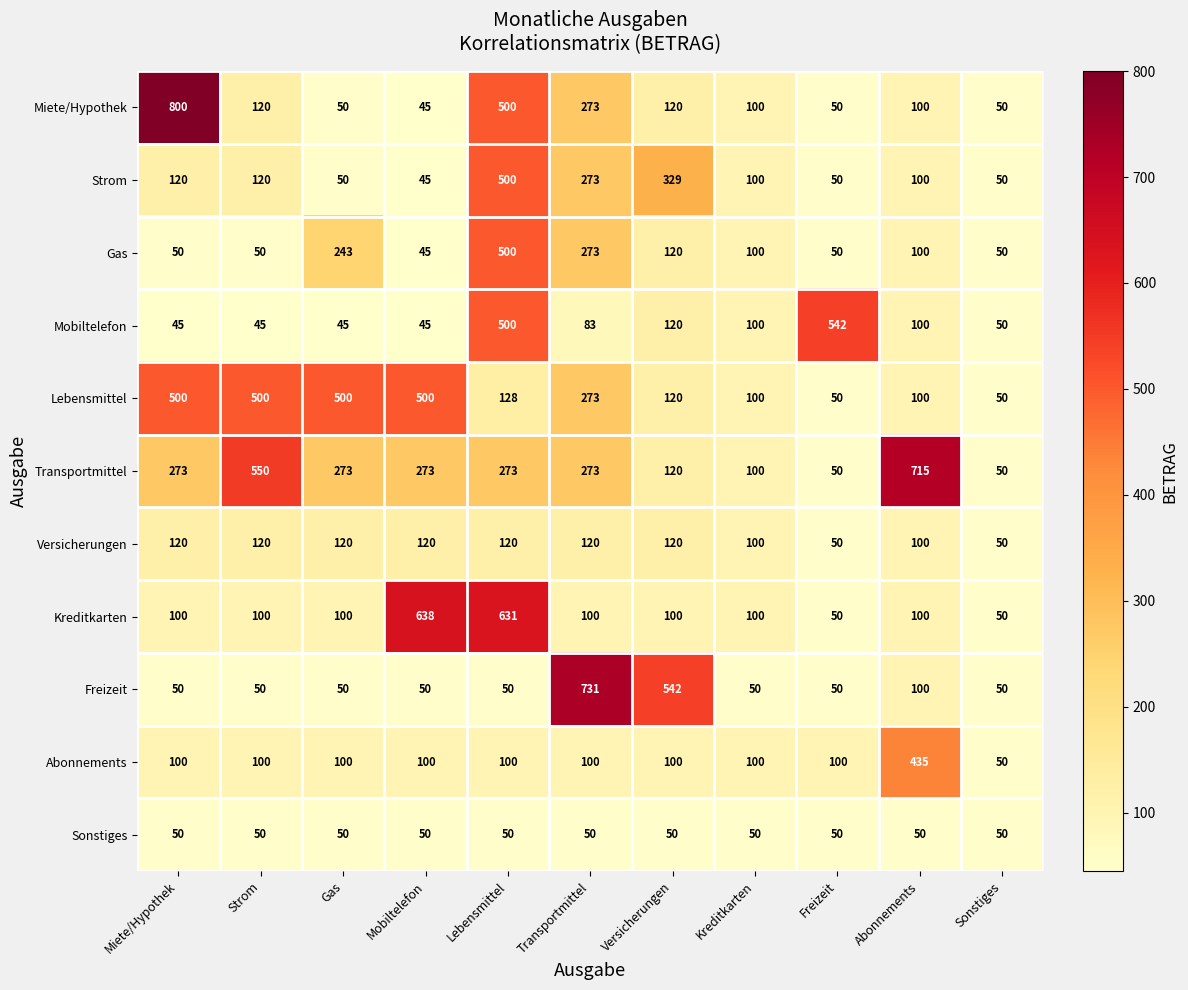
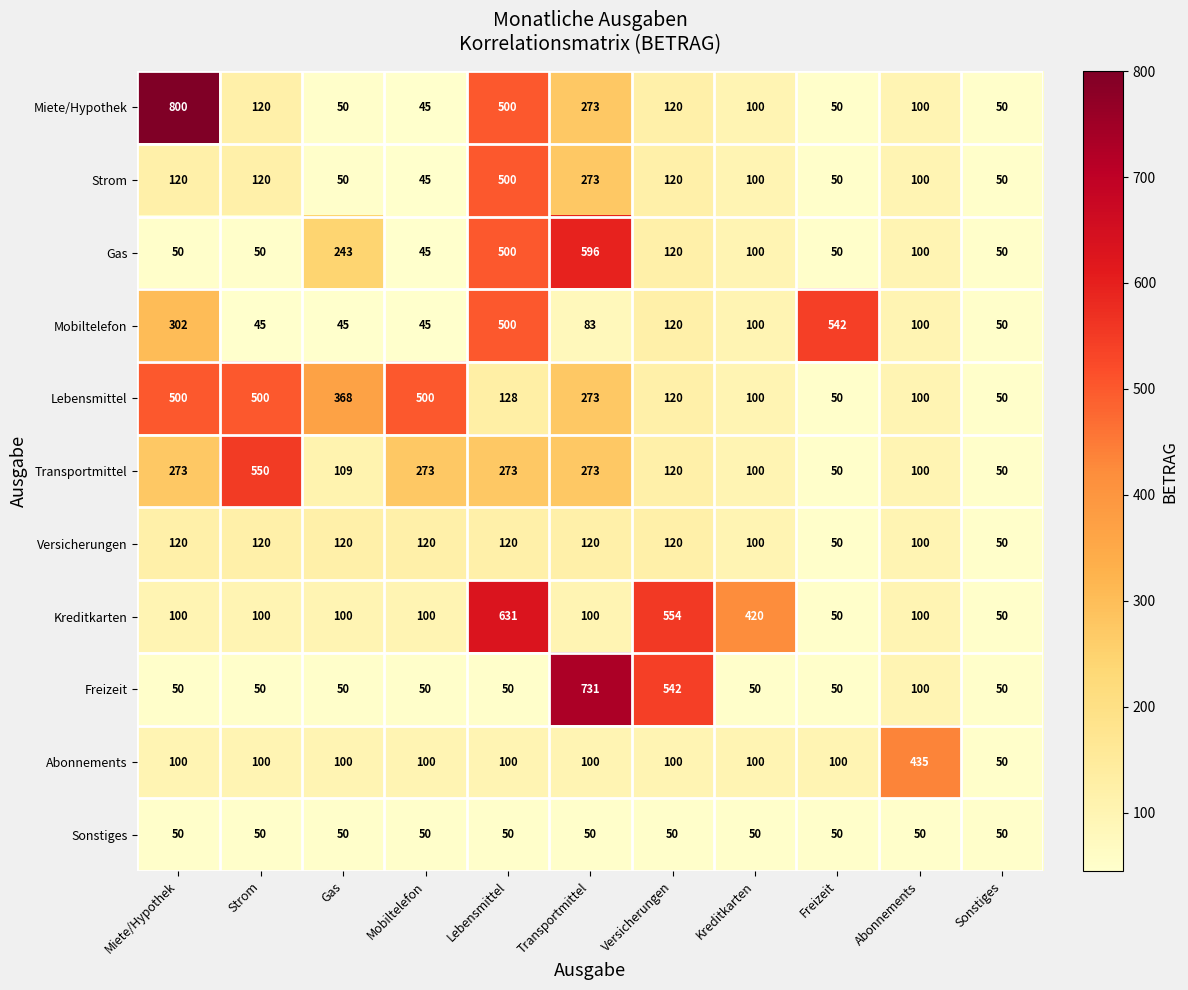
Strom, Versicherungen: 329 -> 120
Gas, Transportmittel: 273 -> 596
Mobiltelefon, Miete/Hypothek: 45 -> 302
Lebensmittel, Gas: 500 -> 368
Transportmittel, Gas: 273 -> 109
Transportmittel, Abonnements: 715 -> 100
Kreditkarten, Mobiltelefon: 638 -> 100
Kreditkarten, Versicherungen: 100 -> 554
Kreditkarten, Kreditkarten: 100 -> 420
